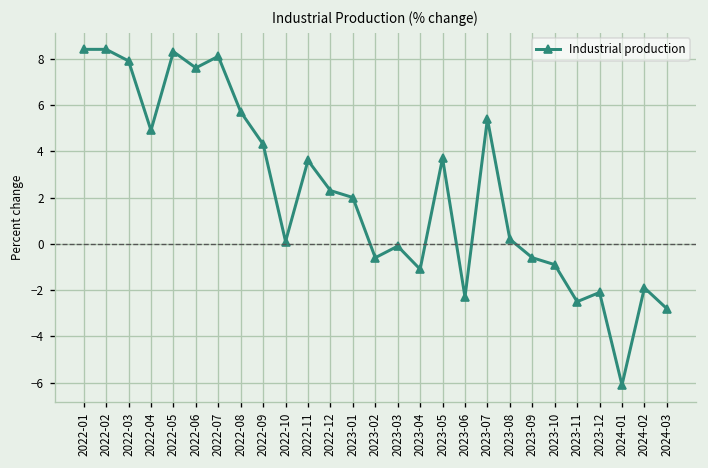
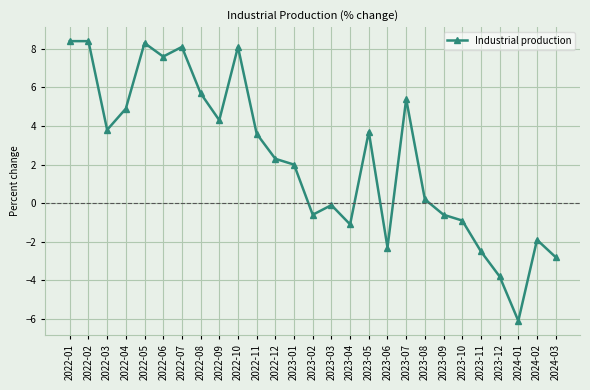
2022-03: 7.9 -> 3.8
2022-10: 0.1 -> 8.1
2023-12: -2.1 -> -3.8
